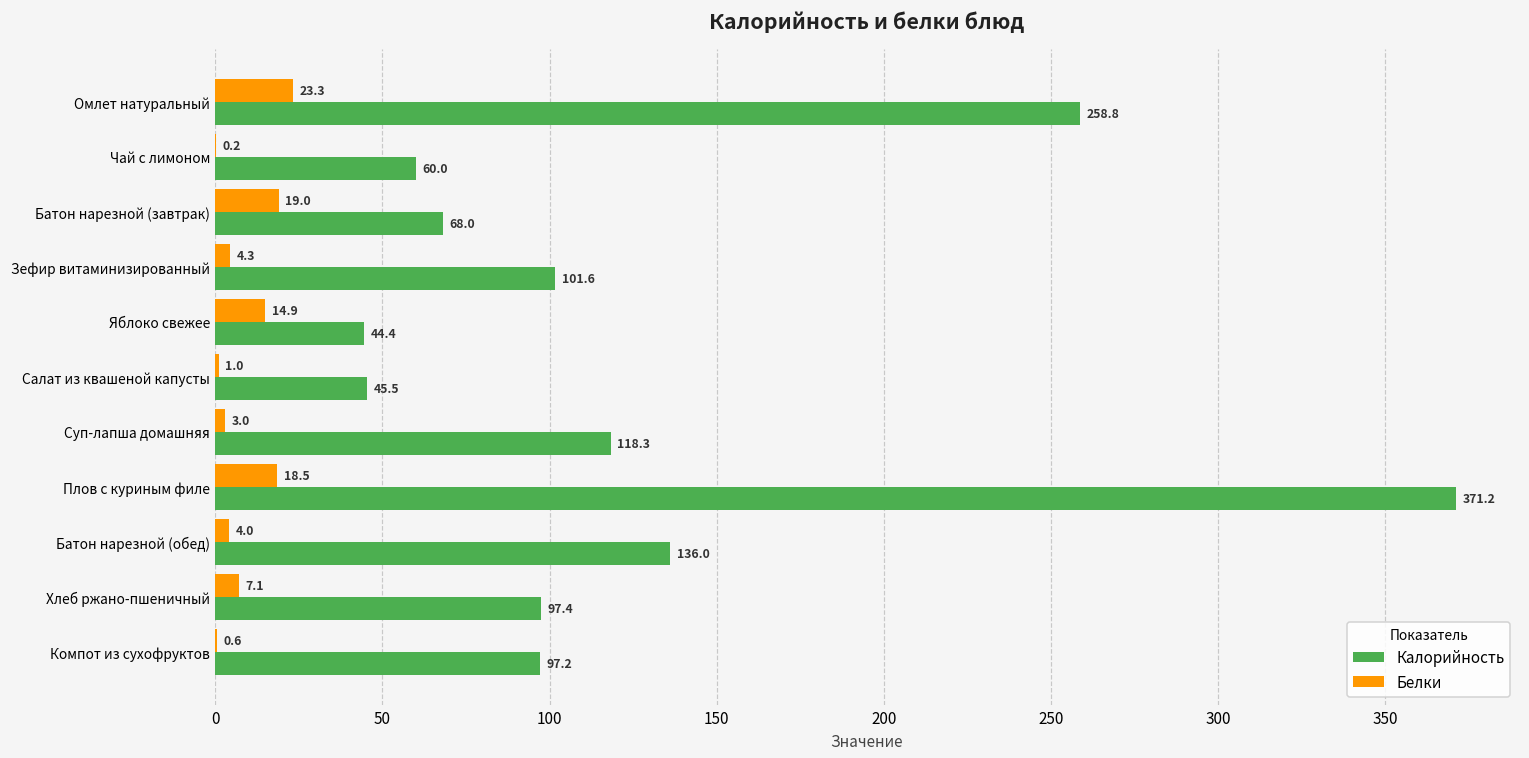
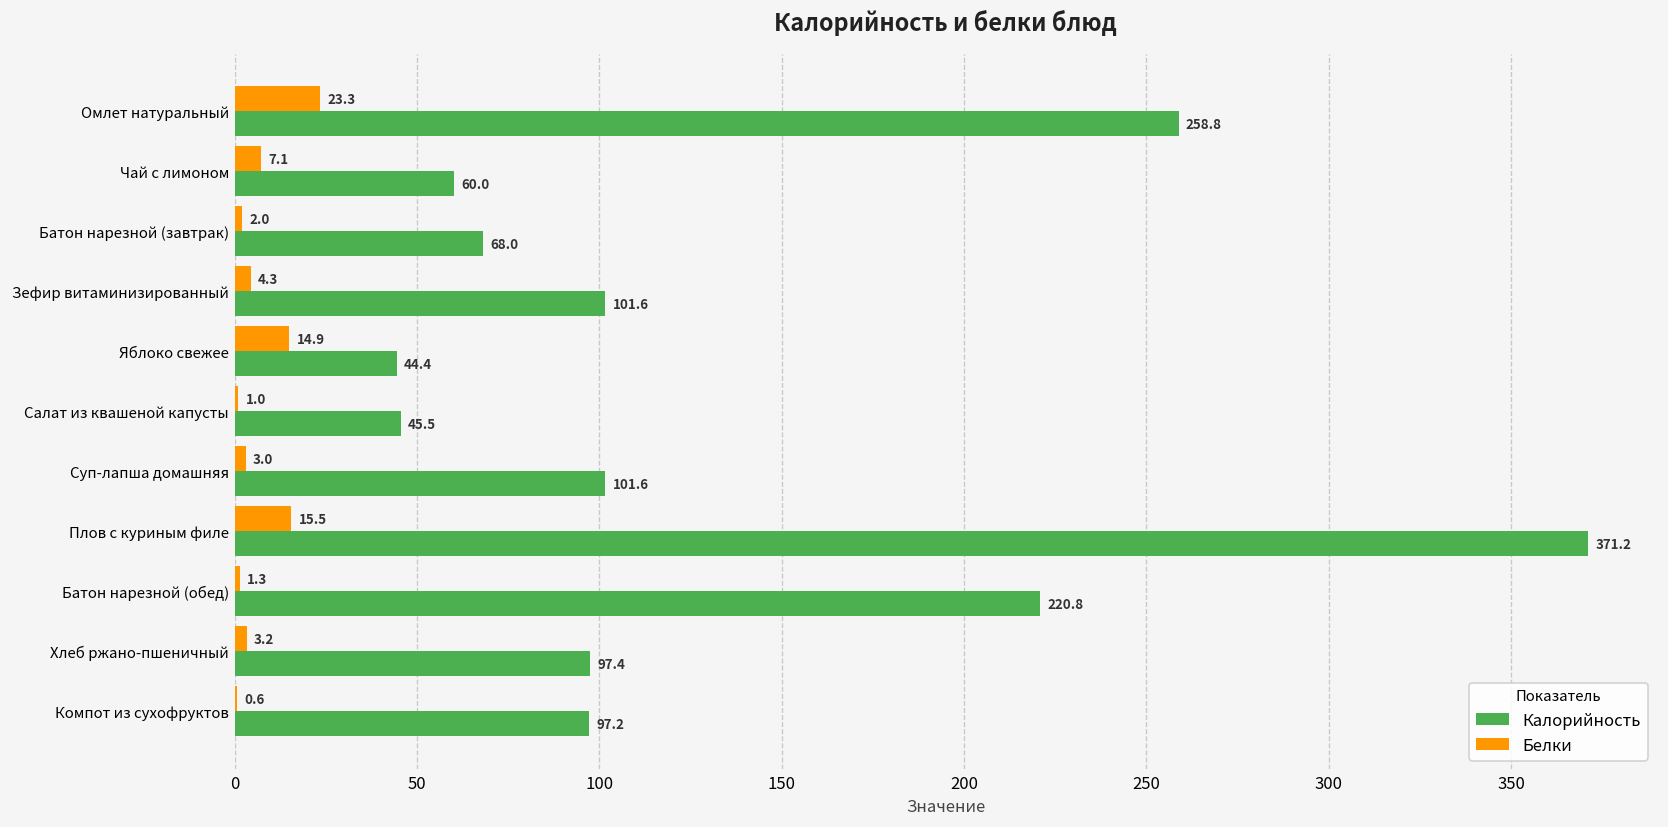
Белки, Чай с лимоном: 0.2 -> 7.1
Белки, Батон нарезной (завтрак): 19.0 -> 2.0
Калорийность, Суп-лапша домашняя: 118.3 -> 101.6
Белки, Плов с куриным филе: 18.5 -> 15.5
Белки, Батон нарезной (обед): 4.0 -> 1.3
Калорийность, Батон нарезной (обед): 136.0 -> 220.8
Белки, Хлеб ржано-пшеничный: 7.1 -> 3.2
